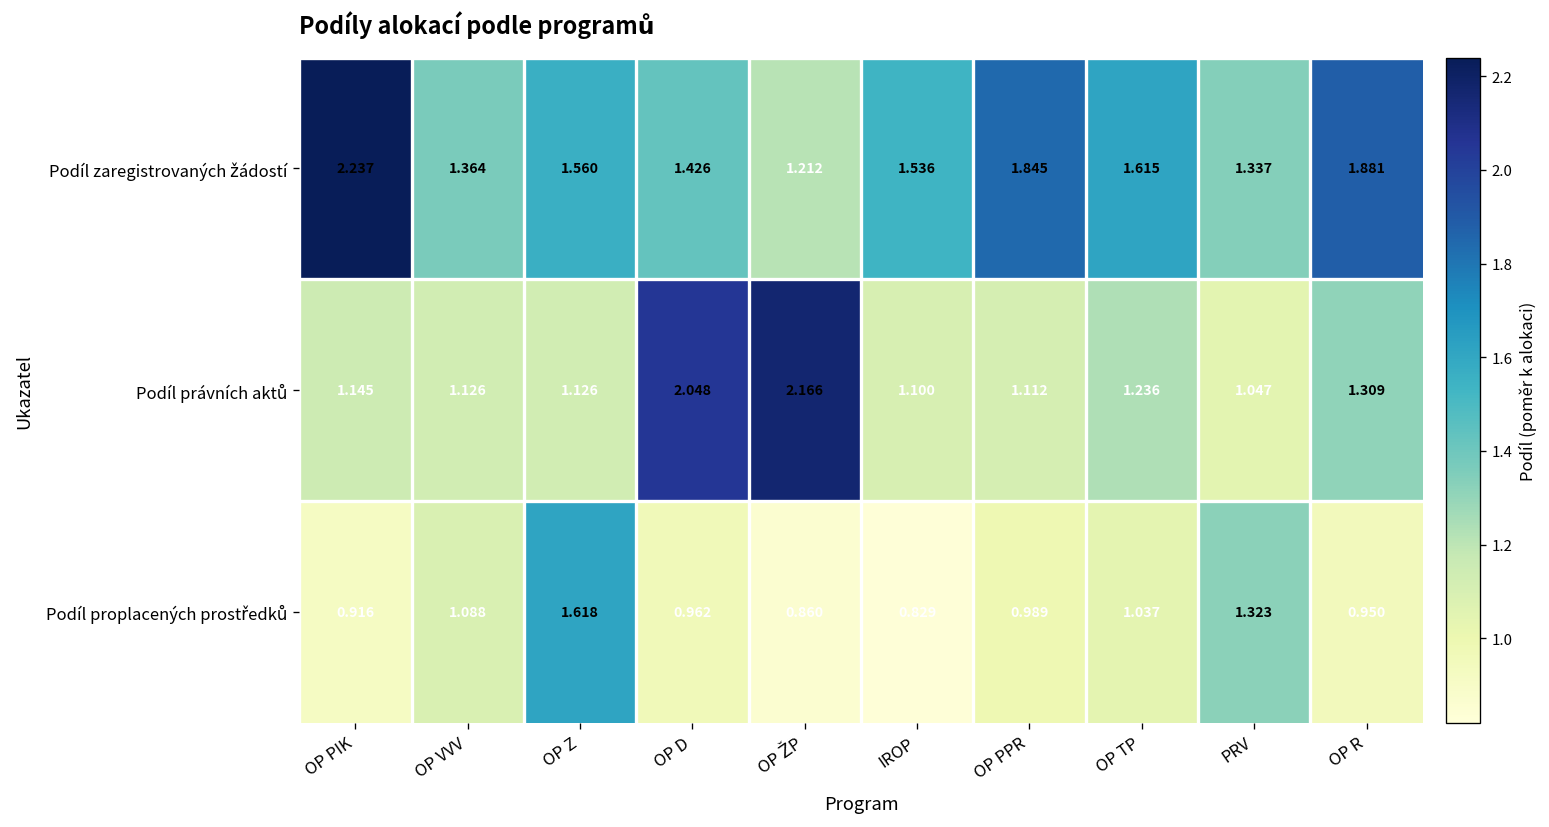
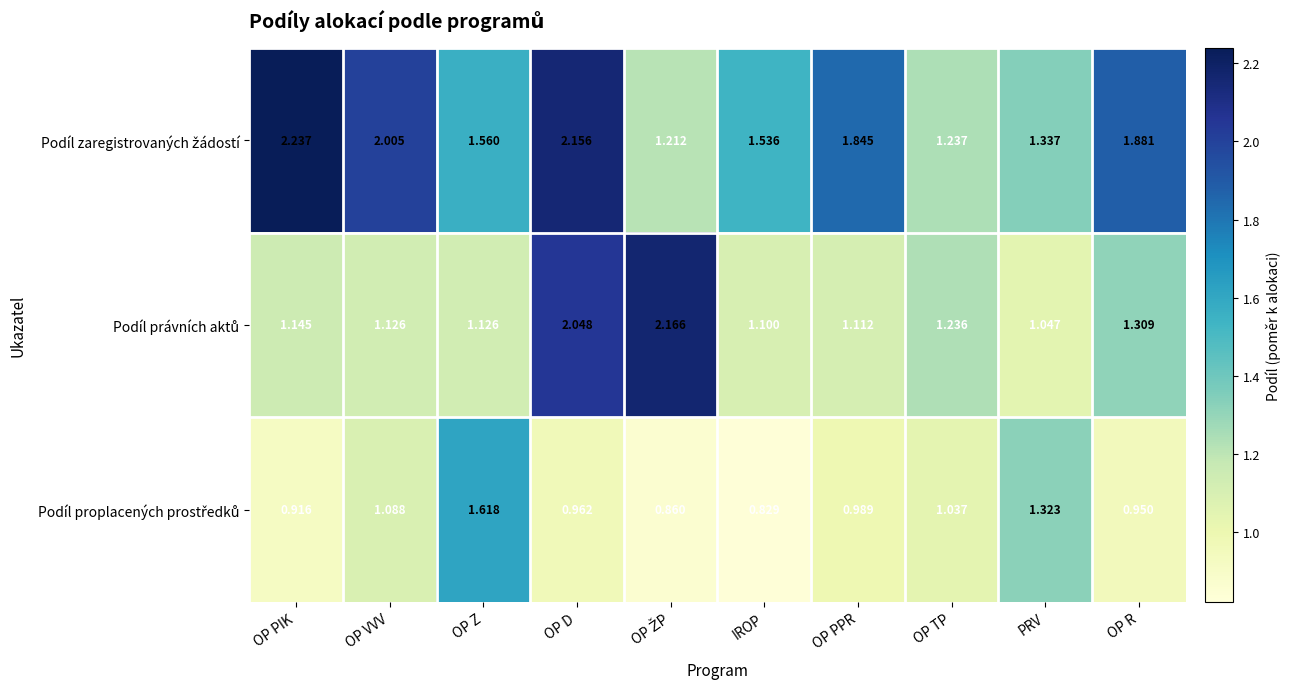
Podíl zaregistrovaných žádostí, OP VVV: 1.364 -> 2.005
Podíl zaregistrovaných žádostí, OP D: 1.426 -> 2.156
Podíl zaregistrovaných žádostí, OP TP: 1.615 -> 1.237
